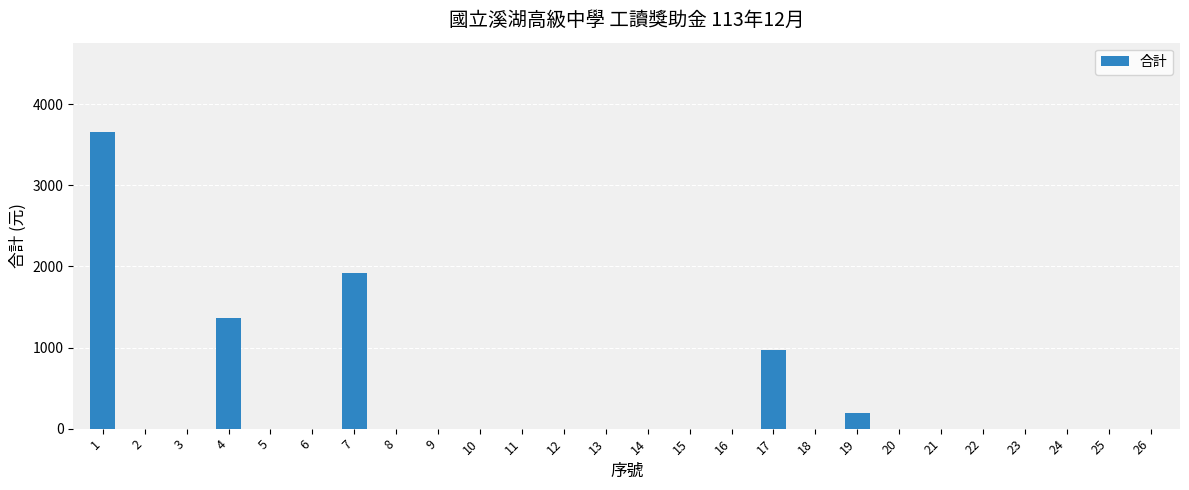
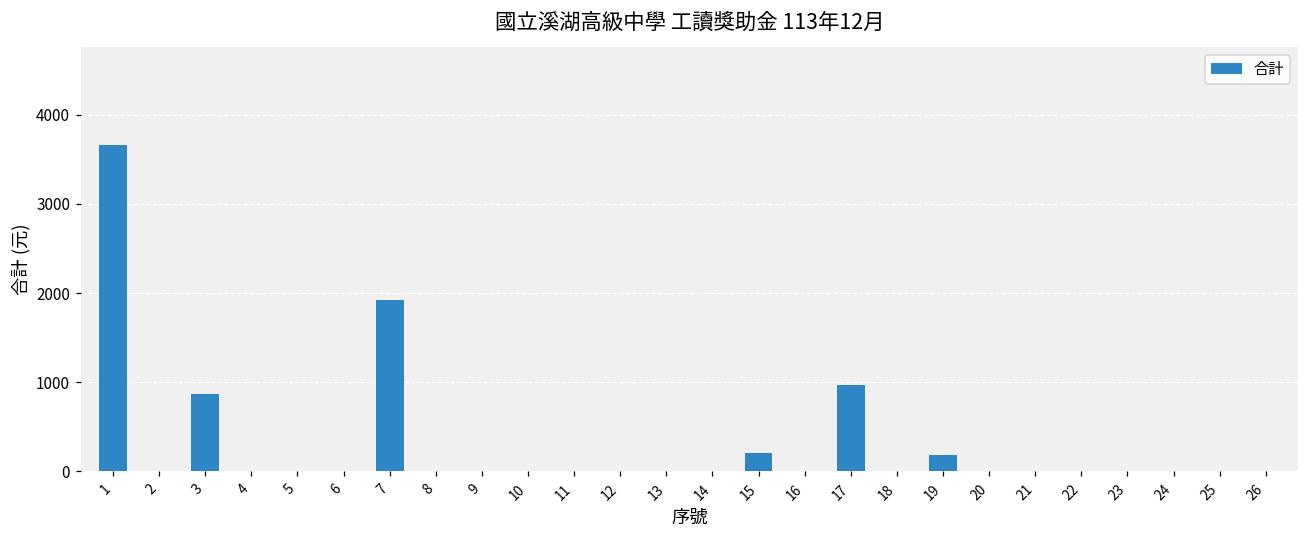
3: 0 -> 900
4: 1400 -> 0
15: 0 -> 200
